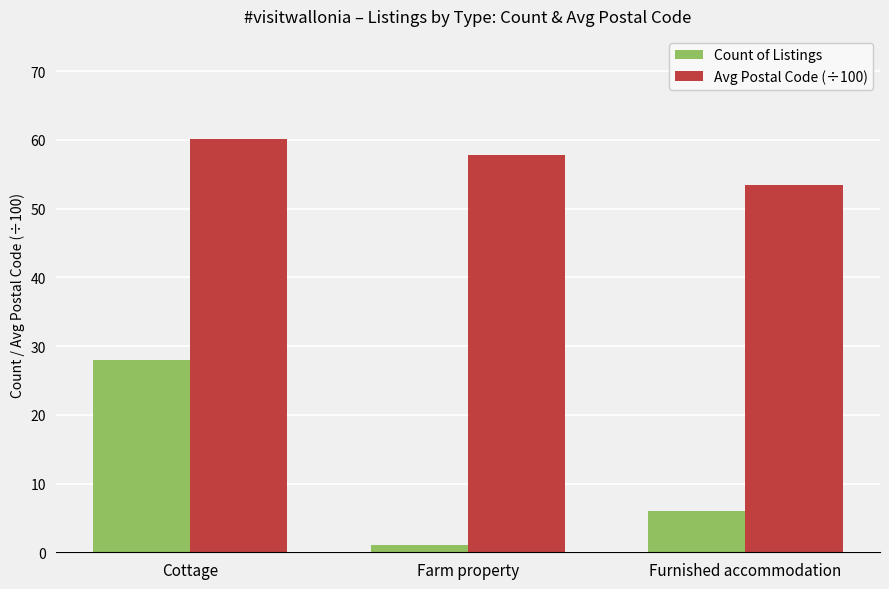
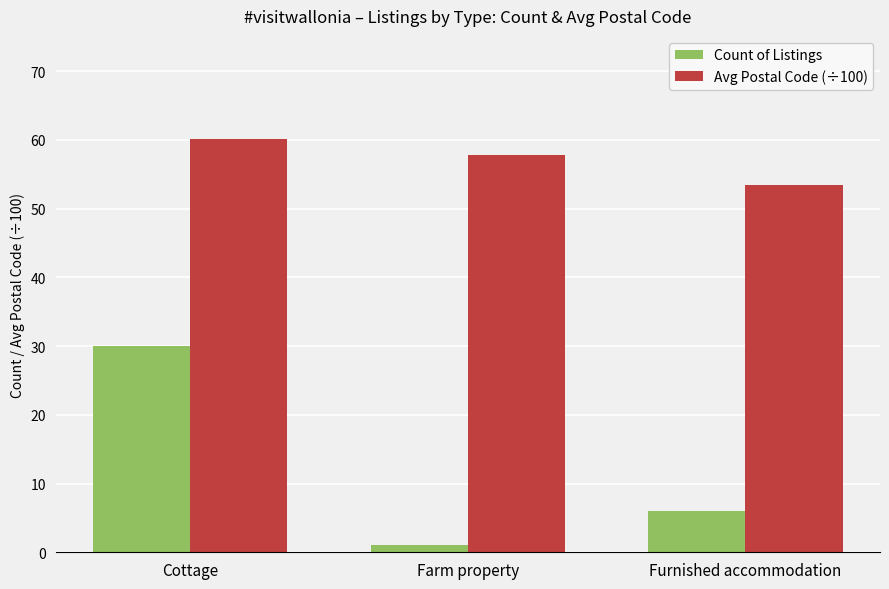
Count of Listings, Cottage: 28 -> 30
